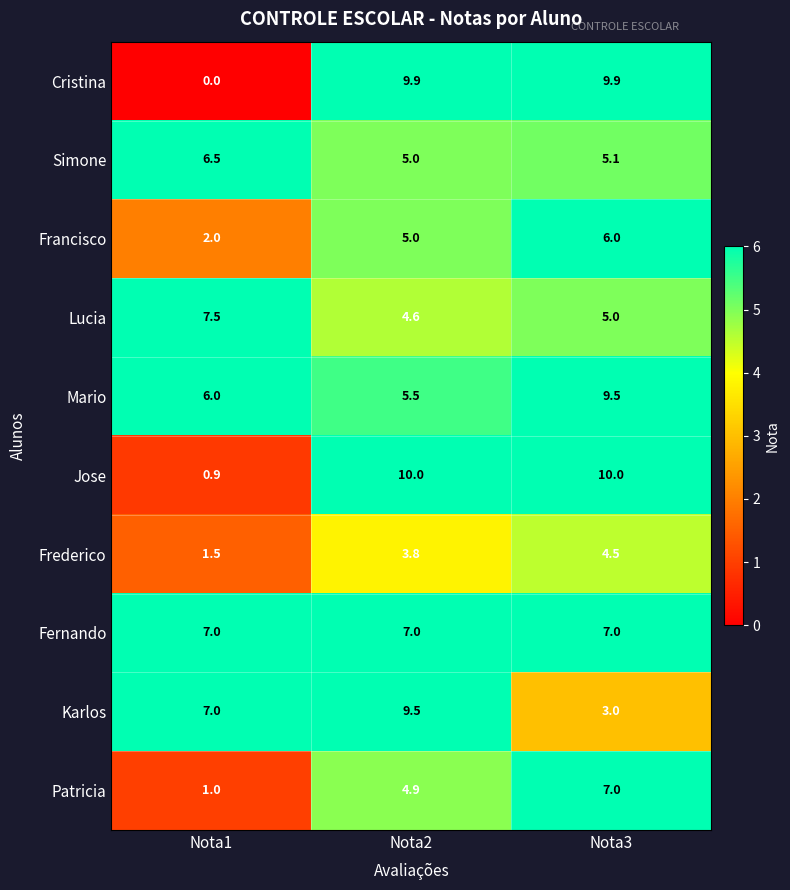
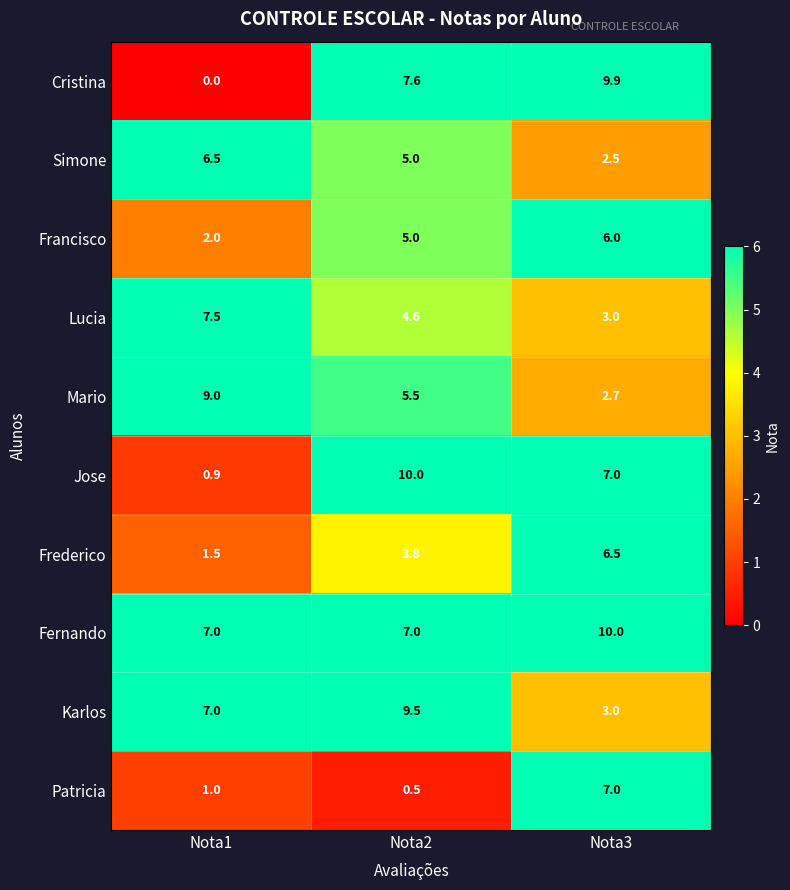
Cristina, Nota2: 9.9 -> 7.6
Simone, Nota3: 5.1 -> 2.5
Lucia, Nota3: 5.0 -> 3.0
Mario, Nota1: 6.0 -> 9.0
Mario, Nota3: 9.5 -> 2.7
Jose, Nota3: 10.0 -> 7.0
Frederico, Nota3: 4.5 -> 6.5
Fernando, Nota3: 7.0 -> 10.0
Patricia, Nota2: 4.9 -> 0.5
